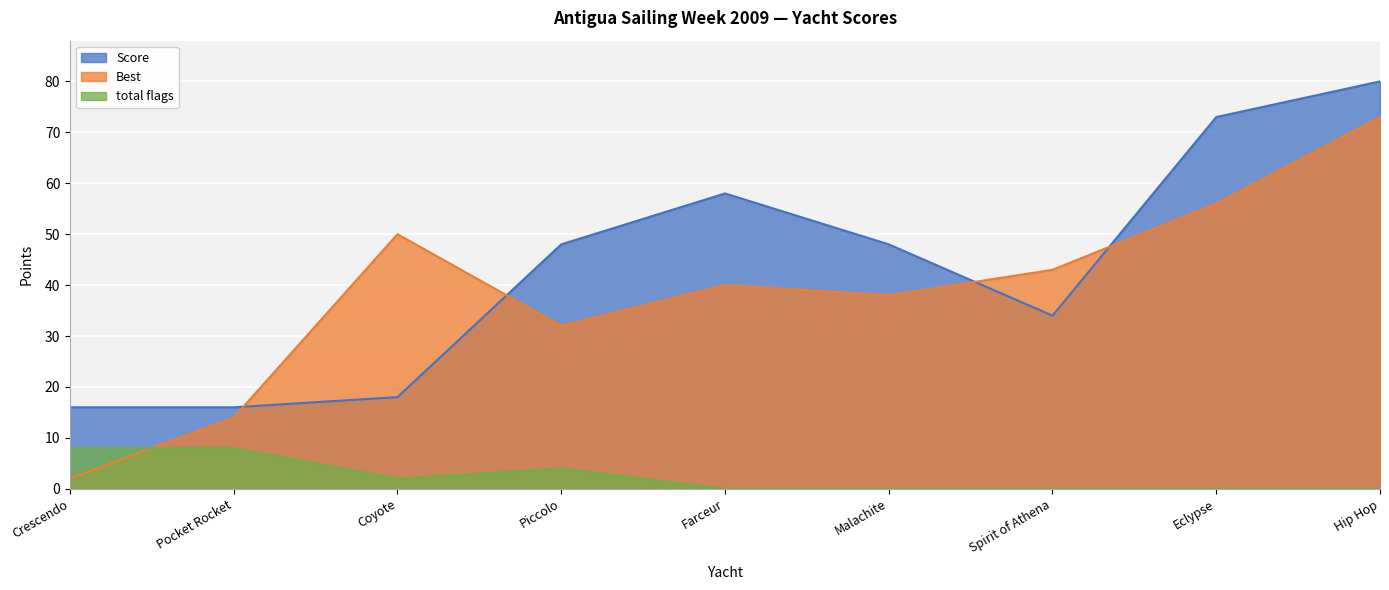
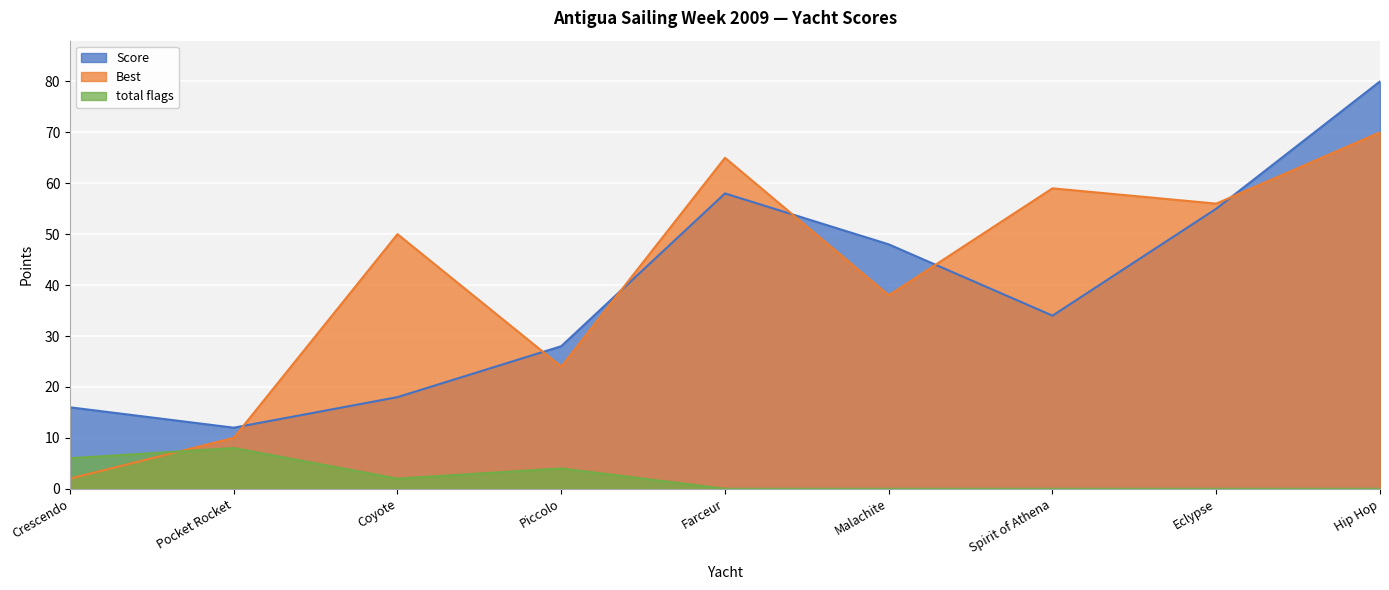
total flags, Crescendo: 8 -> 6
Score, Pocket Rocket: 16 -> 12
Best, Pocket Rocket: 14 -> 10
Score, Piccolo: 48 -> 28
Best, Piccolo: 32 -> 24
Best, Farceur: 40 -> 65
Best, Spirit of Athena: 43 -> 59
Score, Eclypse: 73 -> 55
Best, Hip Hop: 73 -> 70
